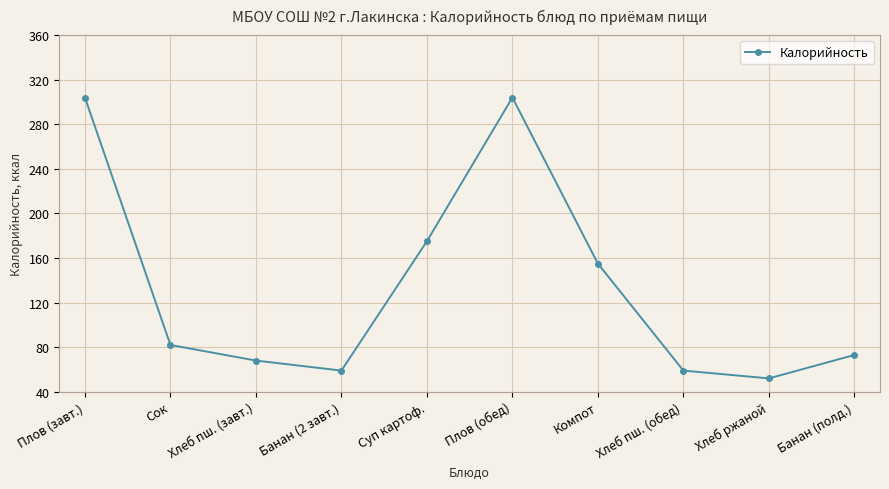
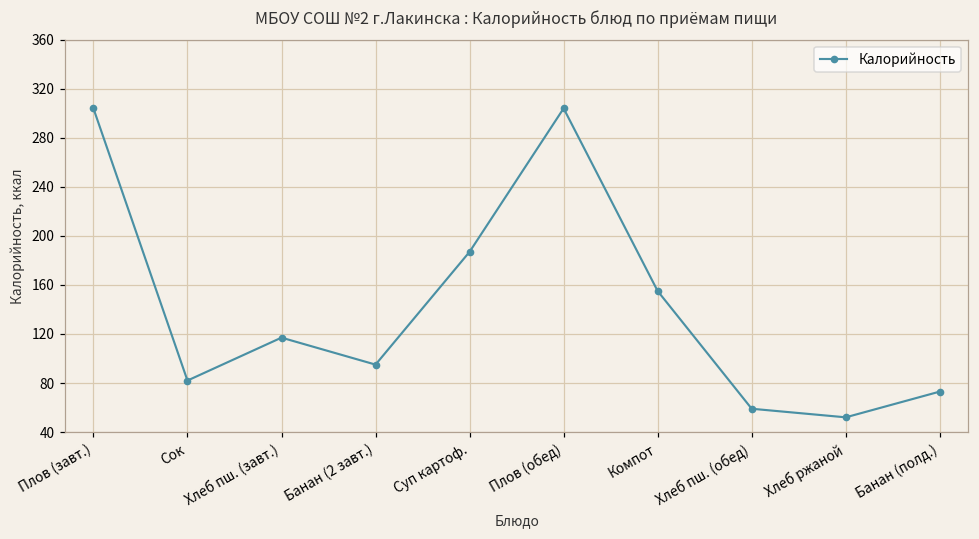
Хлеб пш. (завт.): 68 -> 117
Банан (2 завт.): 59 -> 95
Суп картоф.: 175 -> 187
